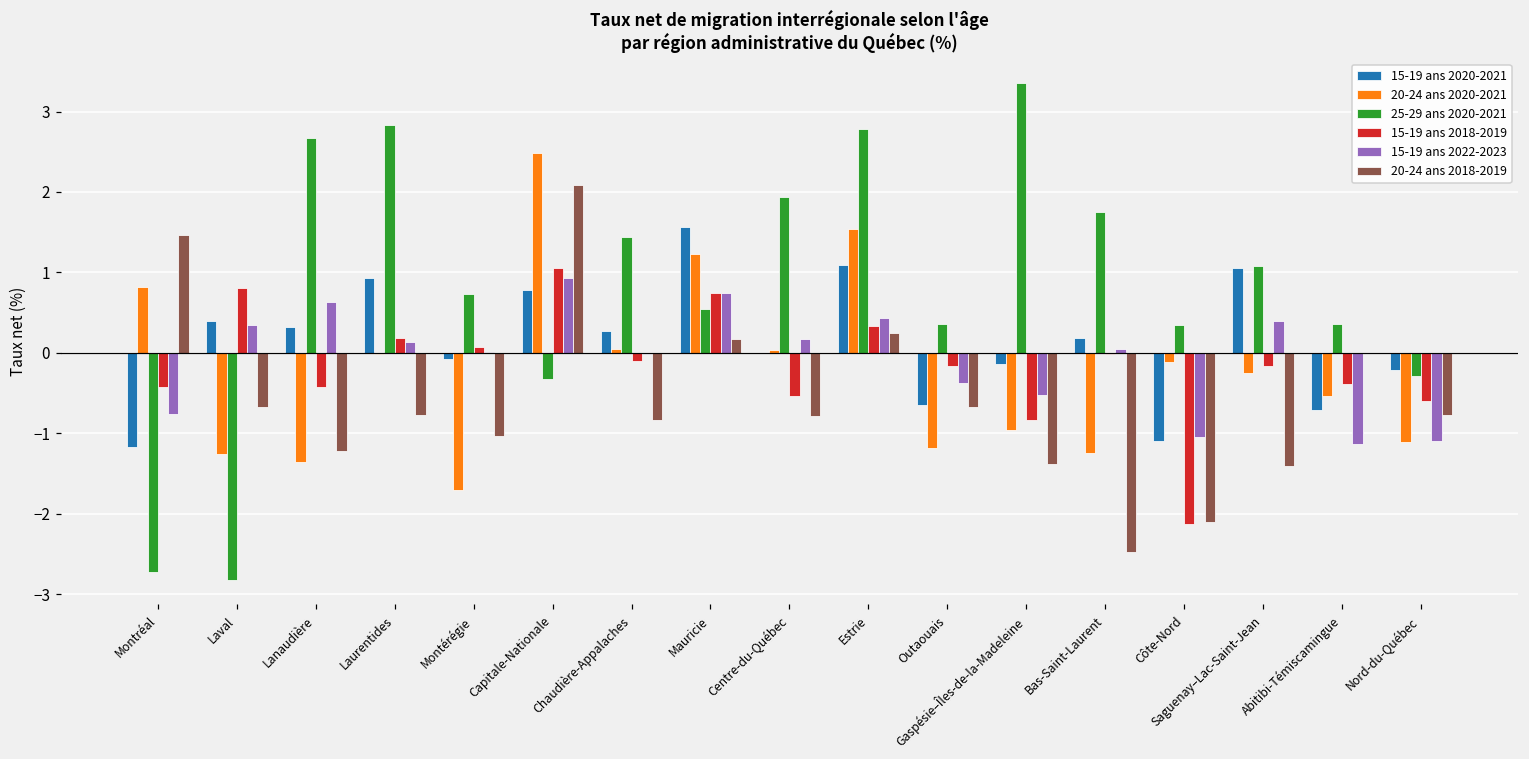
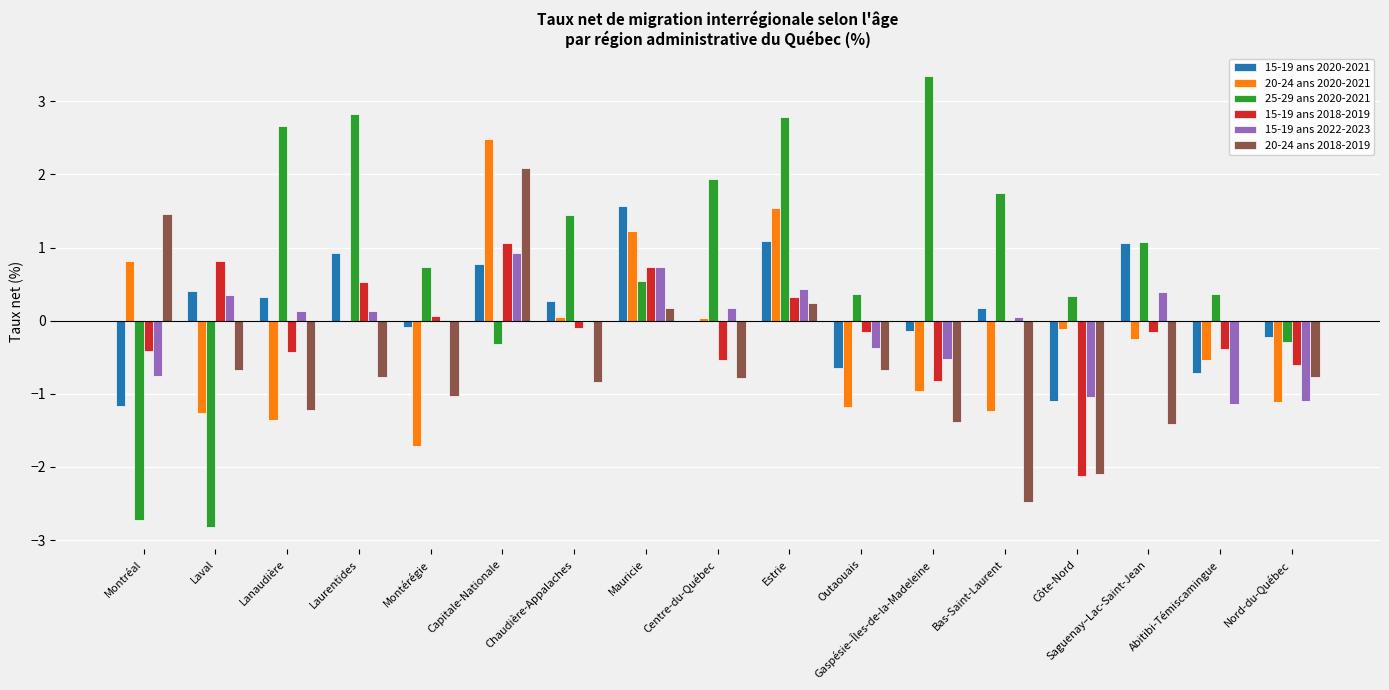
15-19 ans 2022-2023, Lanaudière: 0.6 -> 0.1
15-19 ans 2018-2019, Laurentides: 0.2 -> 0.5
